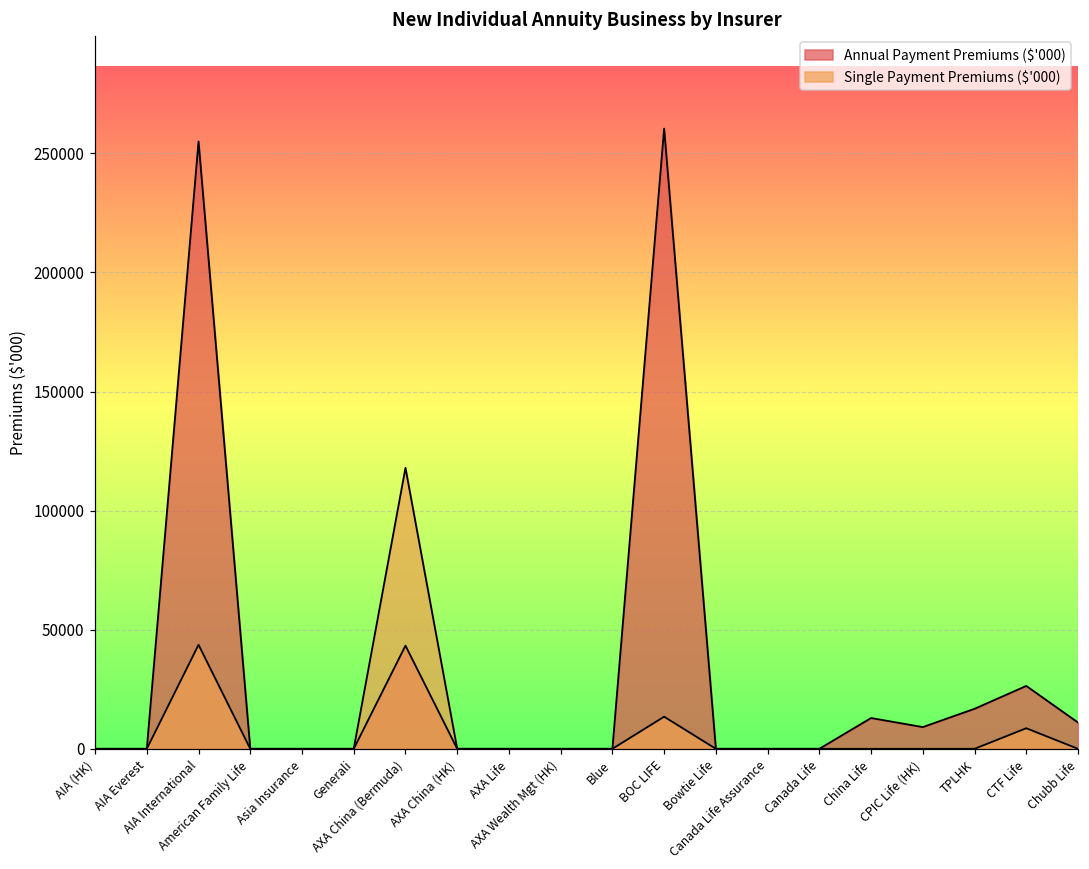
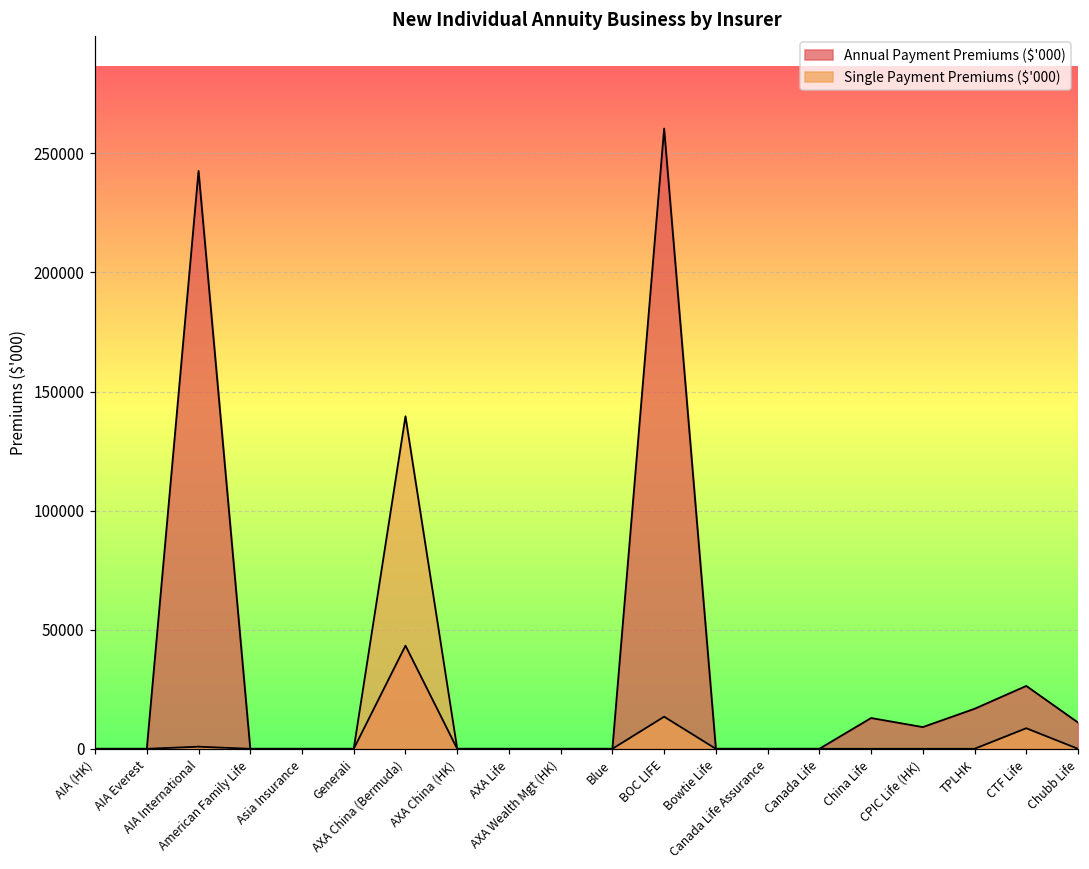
Annual Payment Premiums ($'000), AIA International: 255000 -> 243000
Single Payment Premiums ($'000), AIA International: 44000 -> 1000
Single Payment Premiums ($'000), AXA China (Bermuda): 118000 -> 140000
